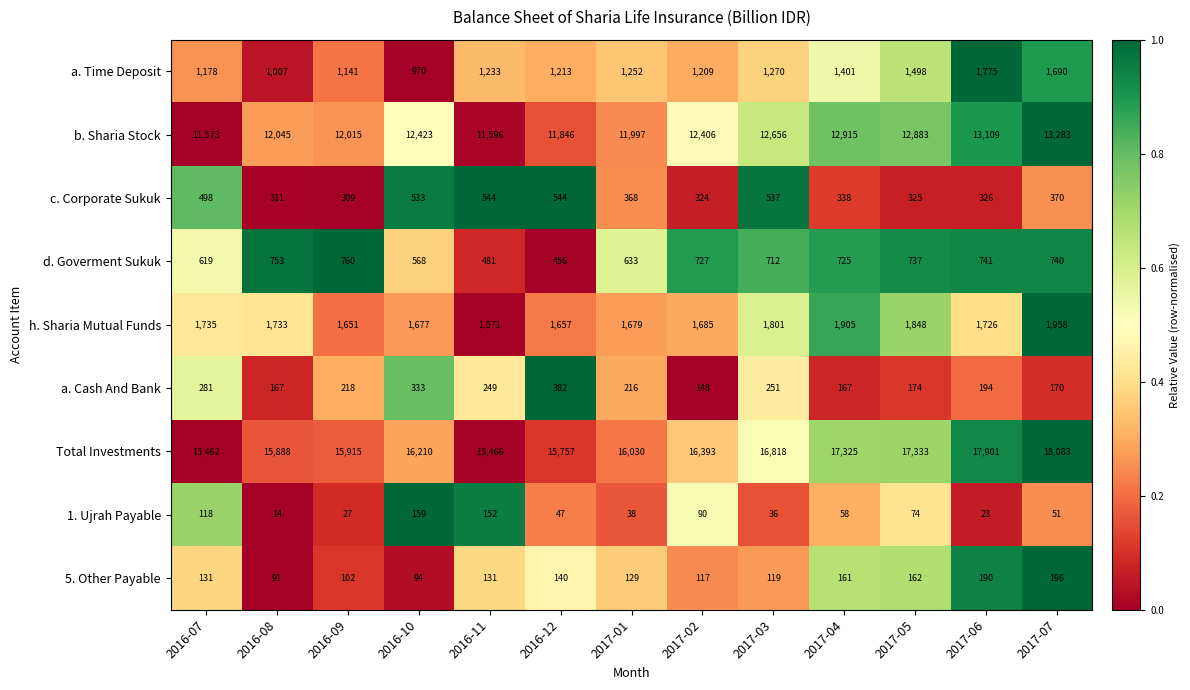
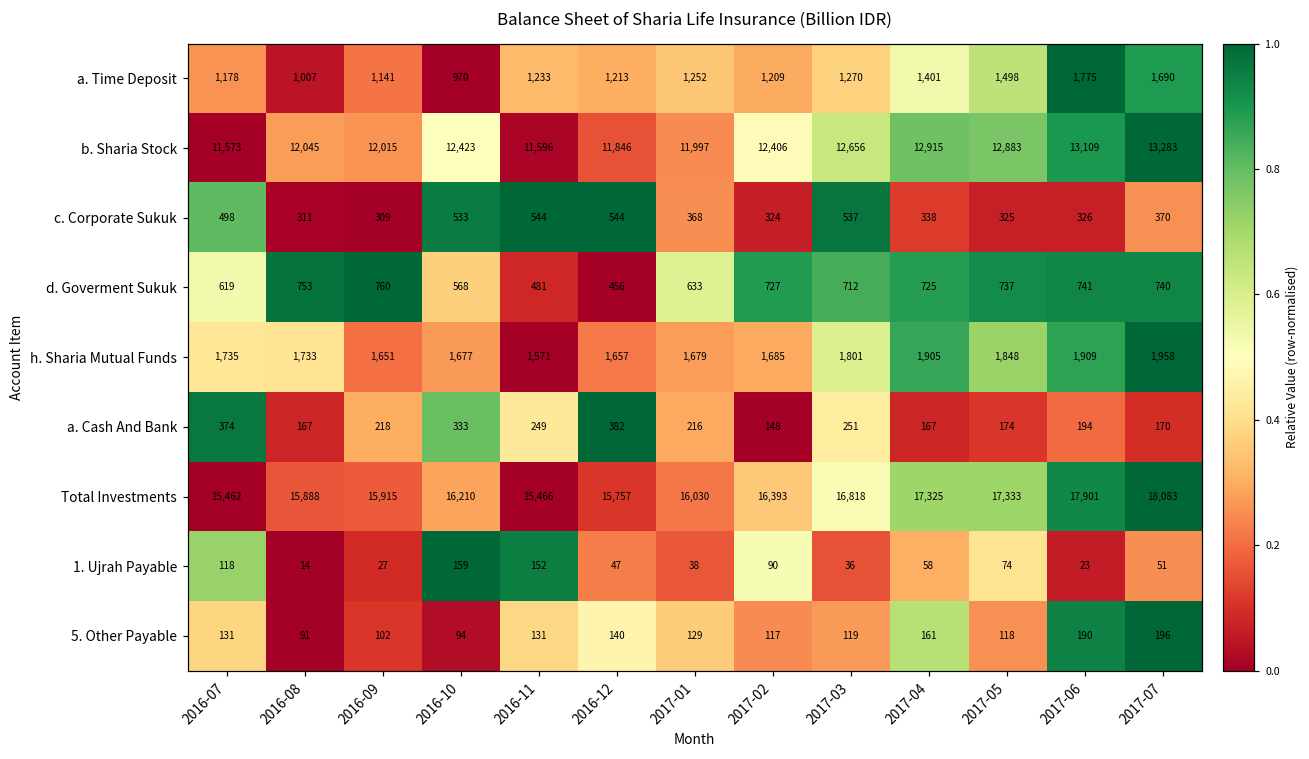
h. Sharia Mutual Funds, 2017-06: 1,726 -> 1,909
a. Cash And Bank, 2016-07: 281 -> 374
5. Other Payable, 2017-05: 162 -> 118
